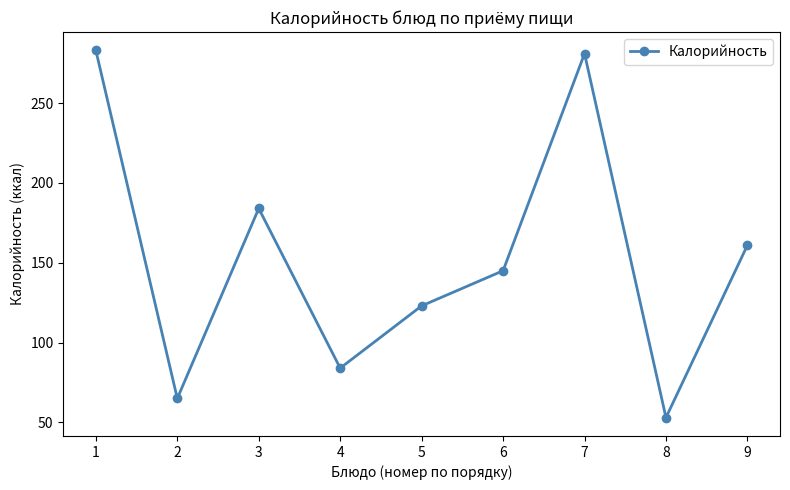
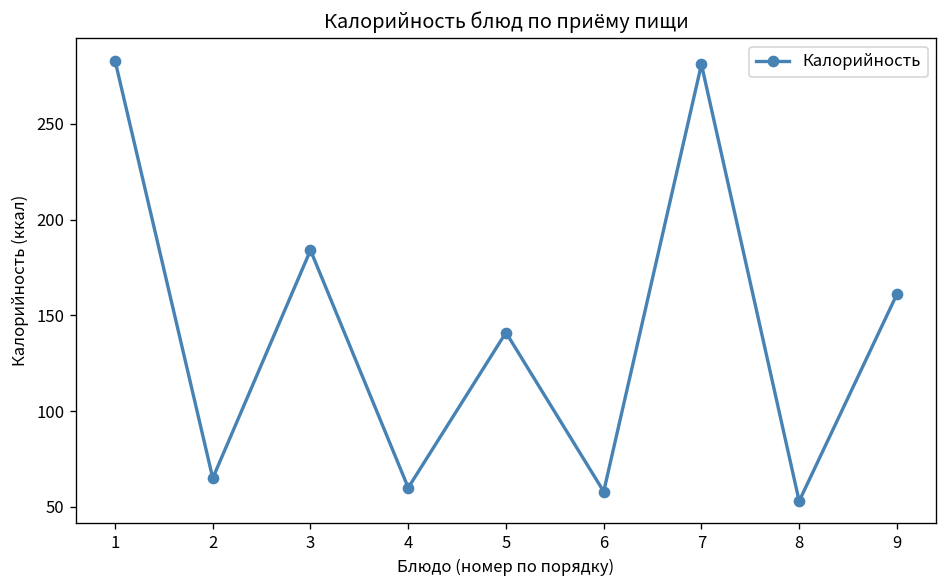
4: 84 -> 60
5: 123 -> 141
6: 145 -> 58
